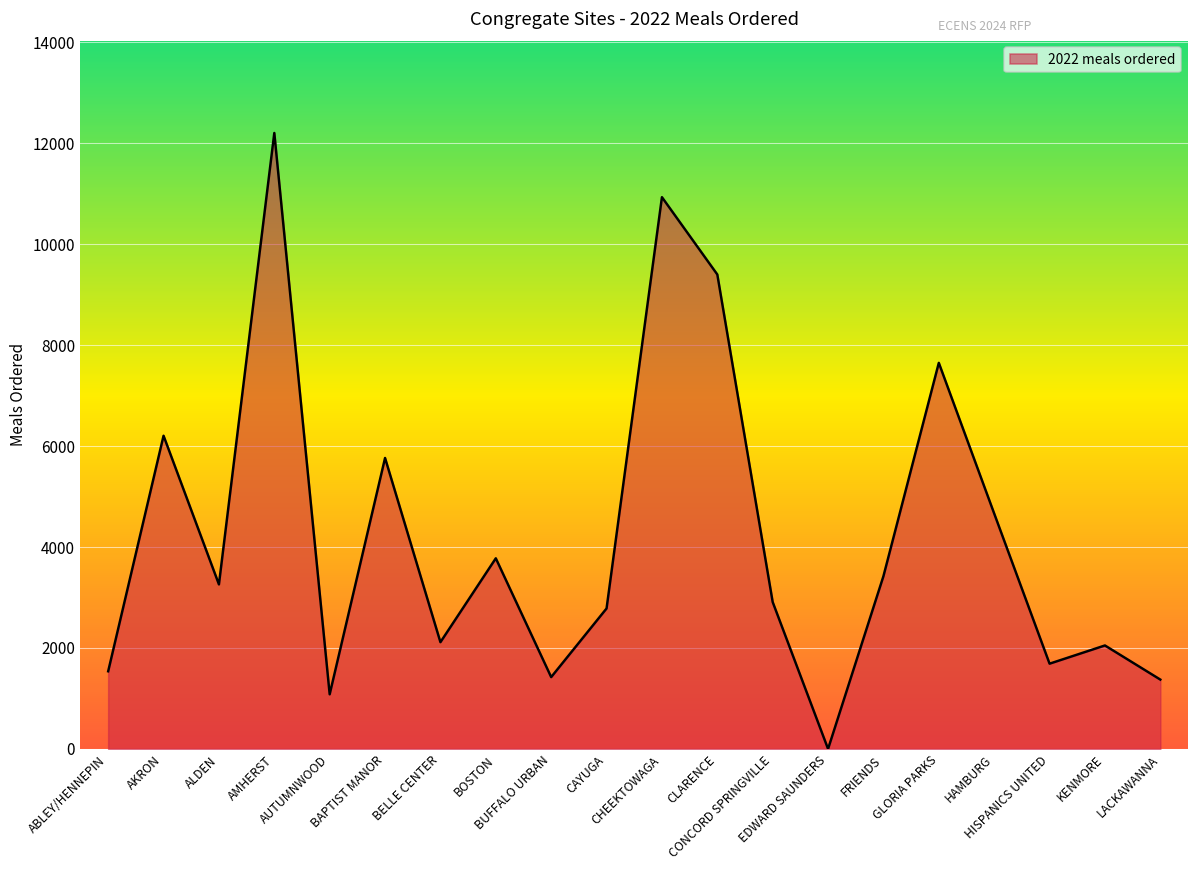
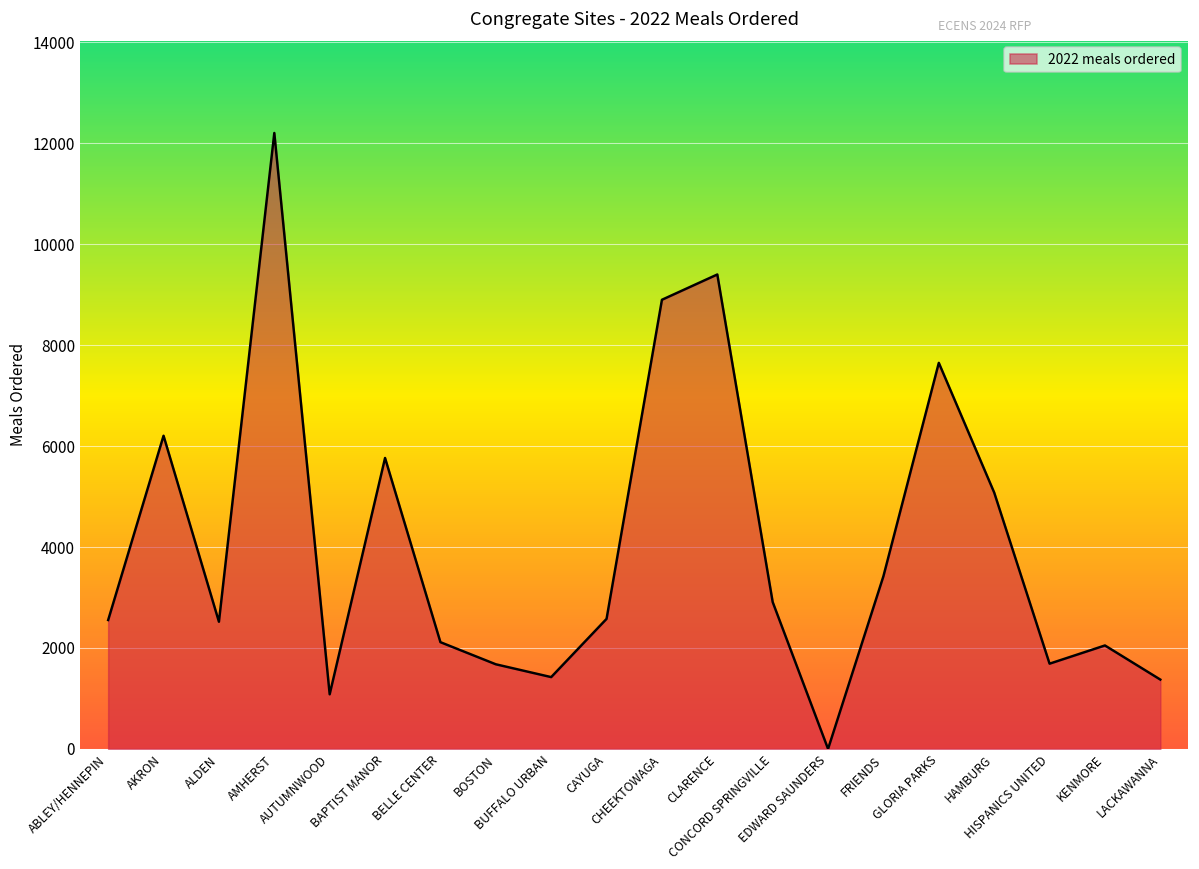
ABLEY/HENNEPIN: 1500 -> 2600
ALDEN: 3300 -> 2500
BOSTON: 3800 -> 1700
CAYUGA: 2800 -> 2600
CHEEKTOWAGA: 10900 -> 8900
HAMBURG: 4700 -> 5100
